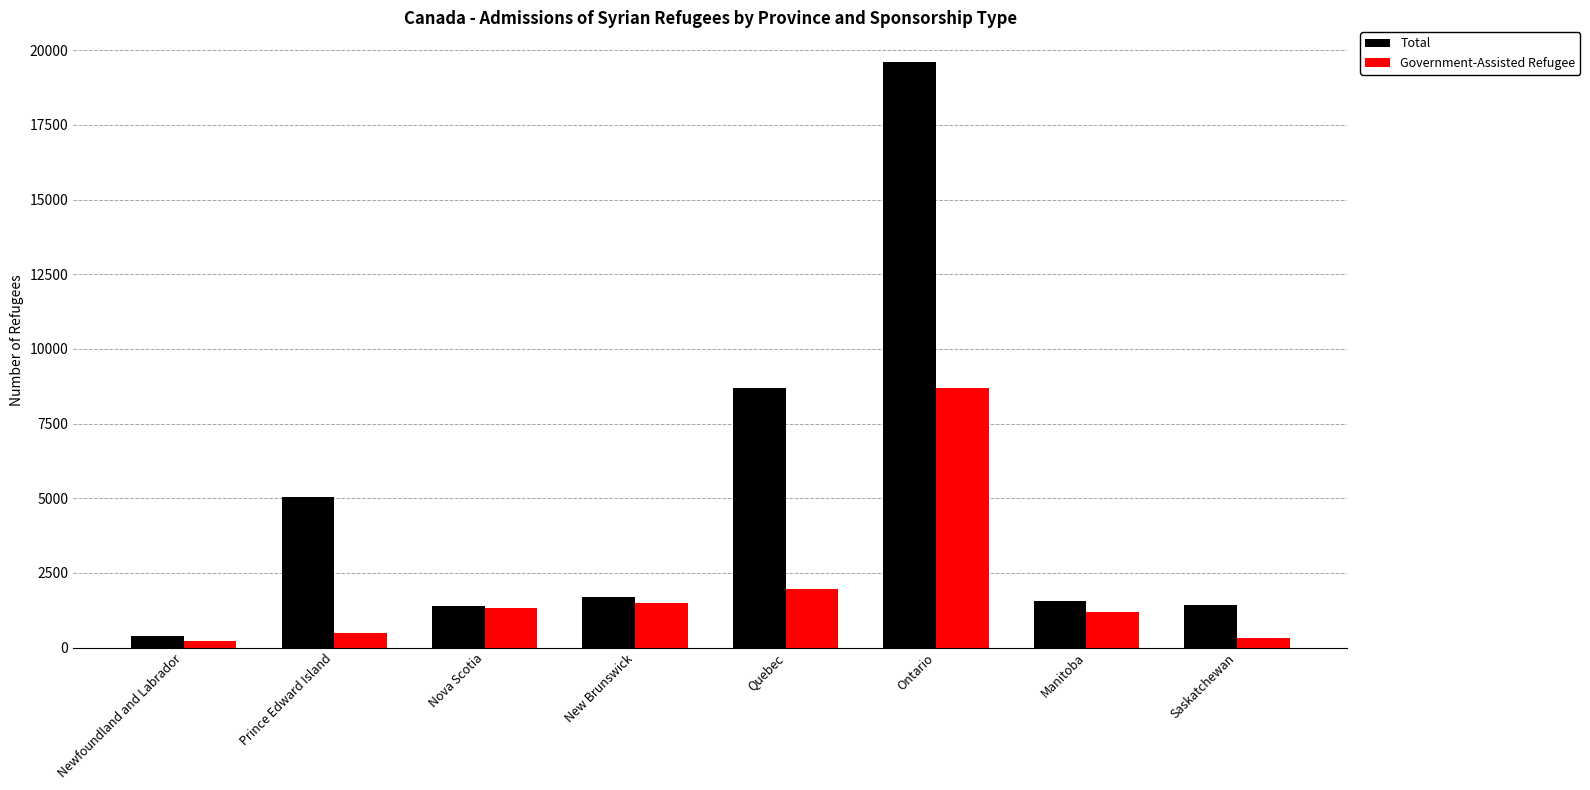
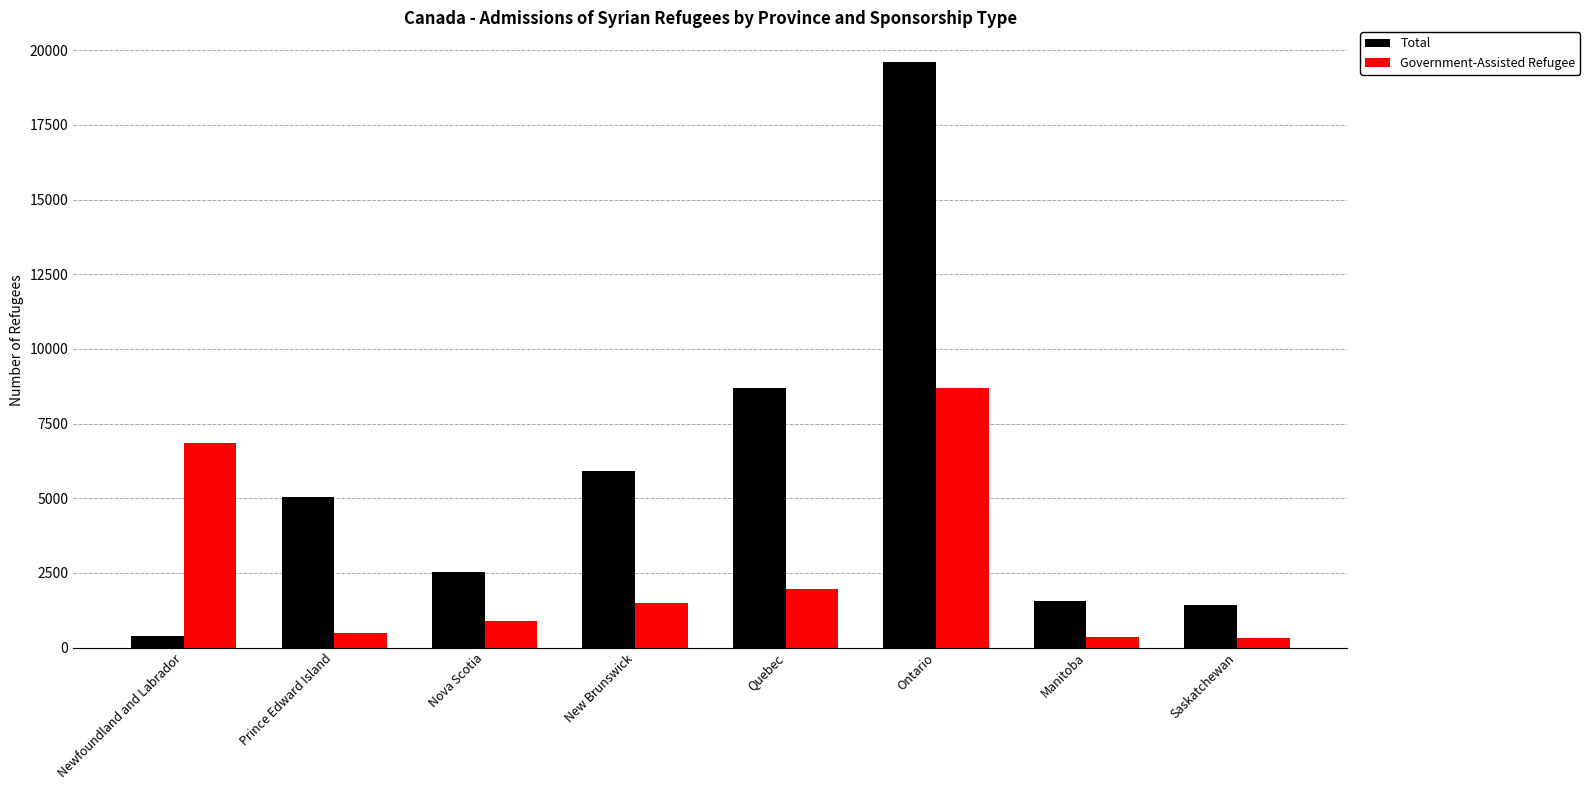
Government-Assisted Refugee, Newfoundland and Labrador: 200 -> 6900
Total, Nova Scotia: 1400 -> 2500
Government-Assisted Refugee, Nova Scotia: 1300 -> 900
Total, New Brunswick: 1700 -> 5900
Government-Assisted Refugee, Manitoba: 1200 -> 300
